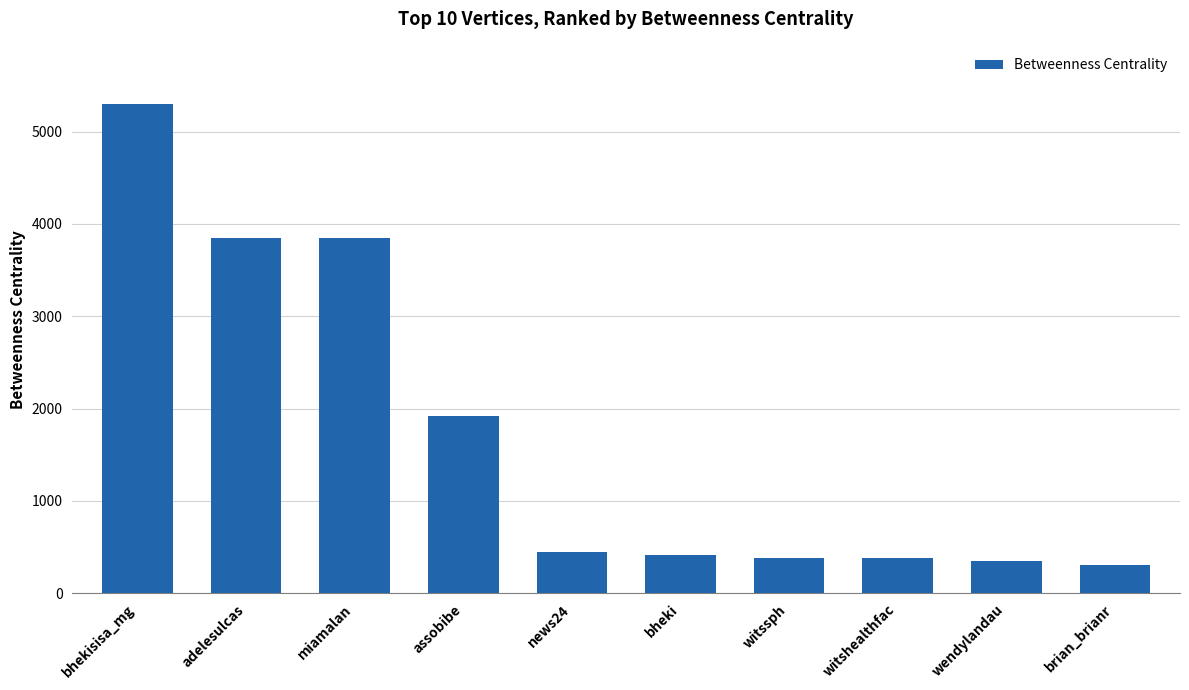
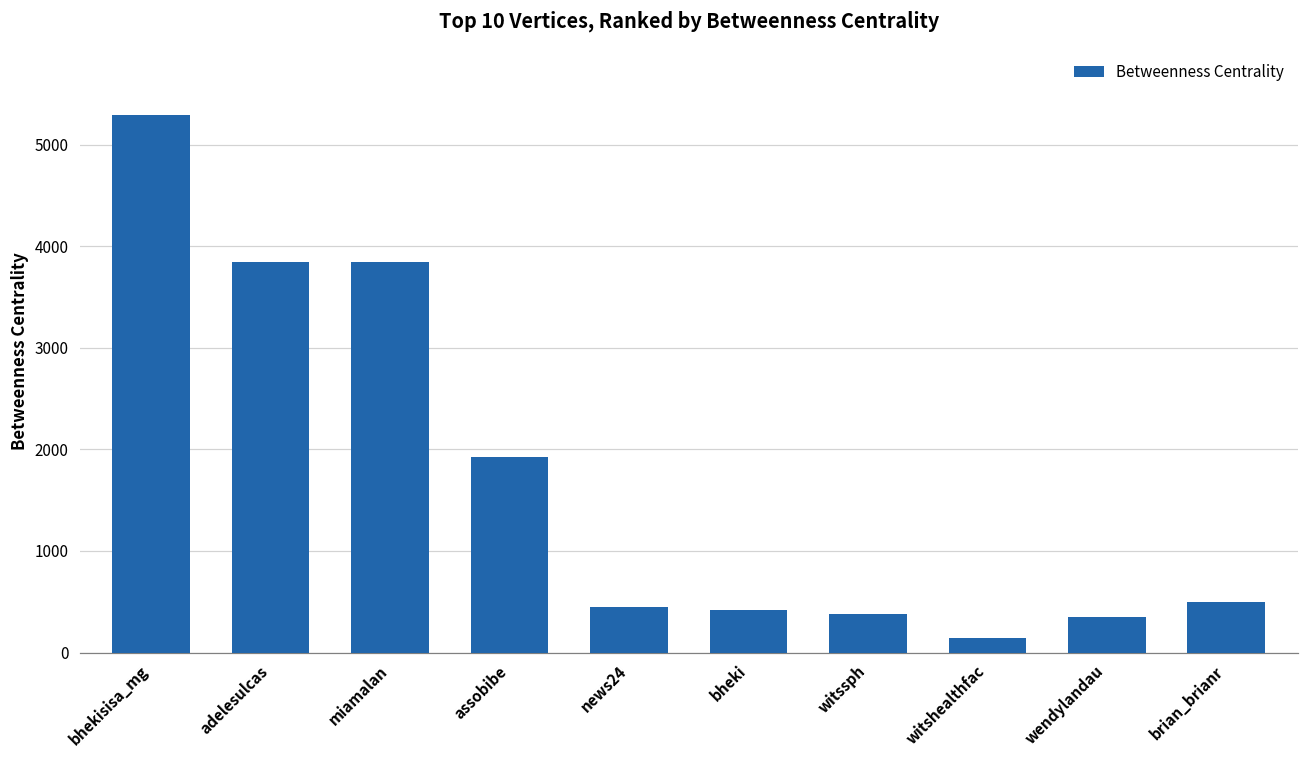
witshealthfac: 400 -> 100
brian_brianr: 300 -> 500
